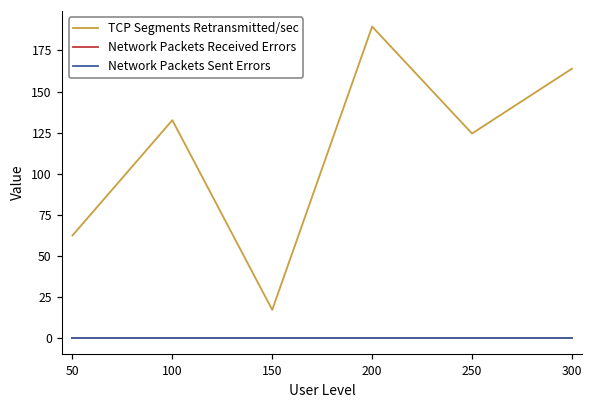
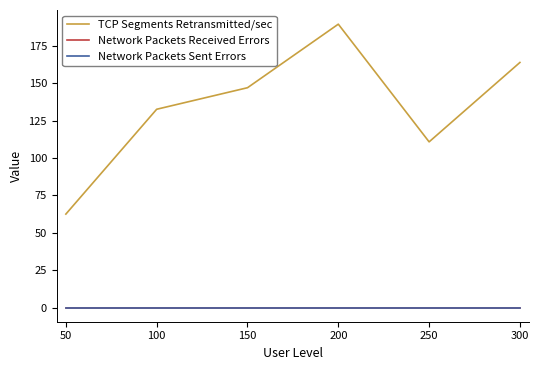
TCP Segments Retransmitted/sec, 150: 17 -> 147
TCP Segments Retransmitted/sec, 250: 125 -> 111
